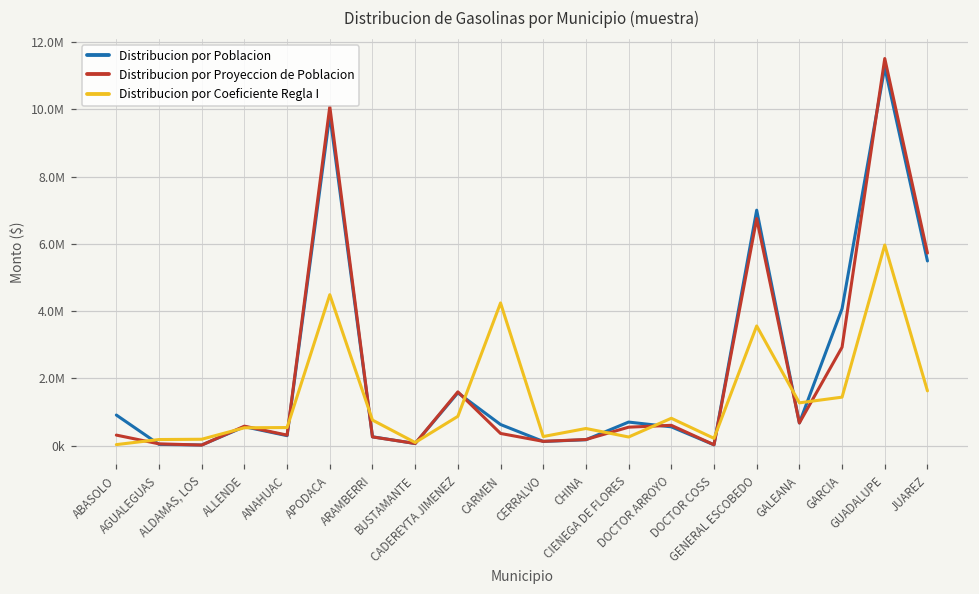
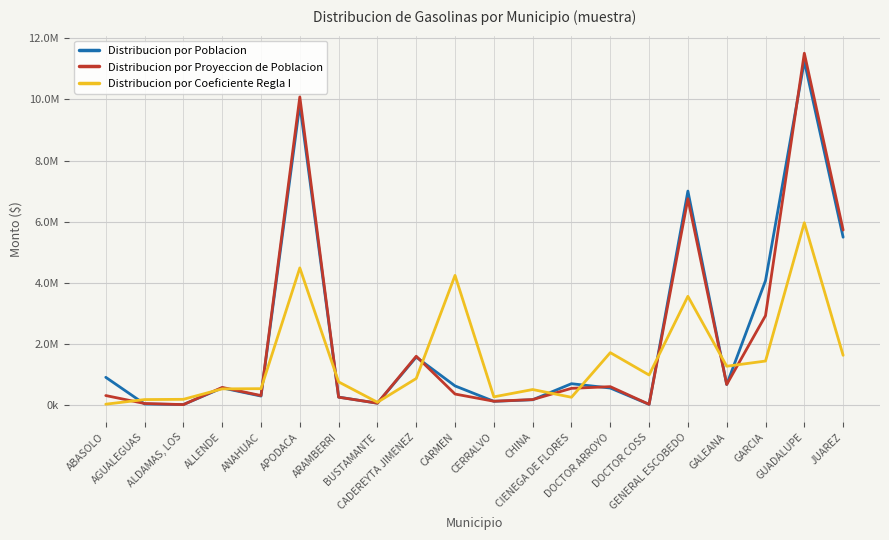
Distribucion por Coeficiente Regla I, DOCTOR ARROYO: 800000 -> 1700000
Distribucion por Coeficiente Regla I, DOCTOR COSS: 200000 -> 1000000
